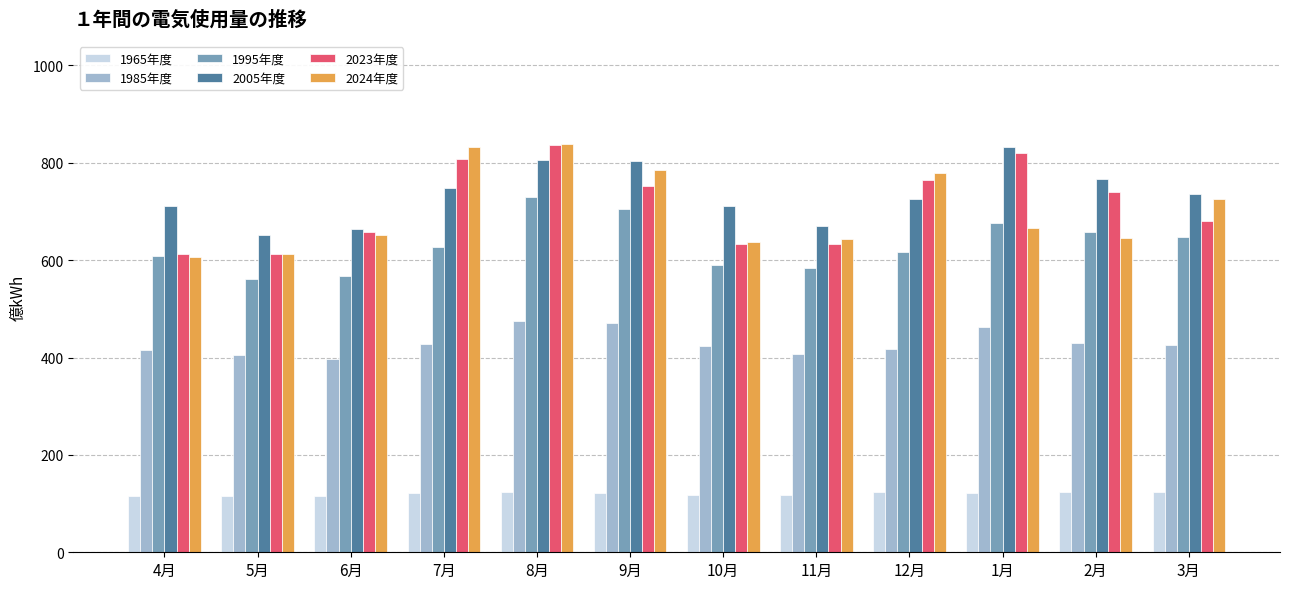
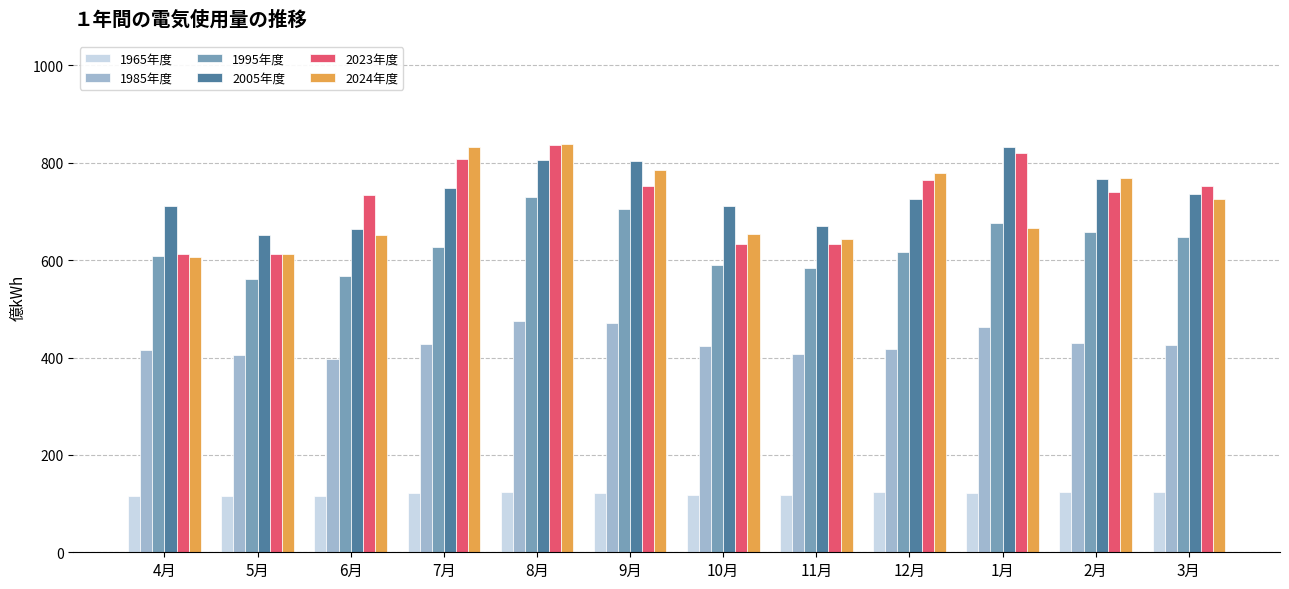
2023年度, 6月: 660 -> 730
2024年度, 10月: 640 -> 650
2024年度, 2月: 650 -> 770
2023年度, 3月: 680 -> 750
